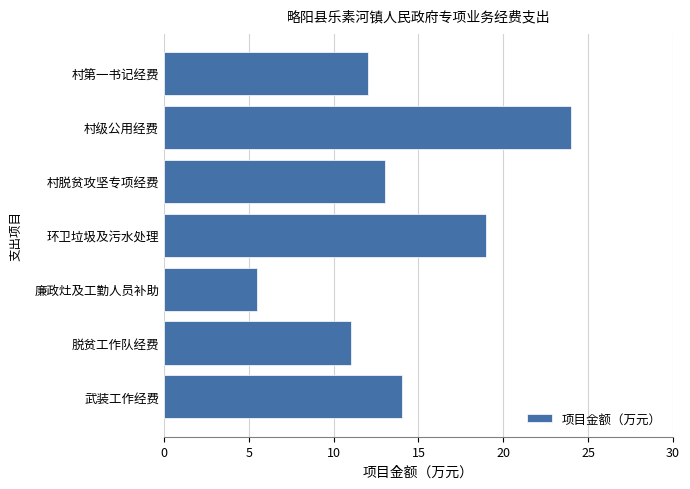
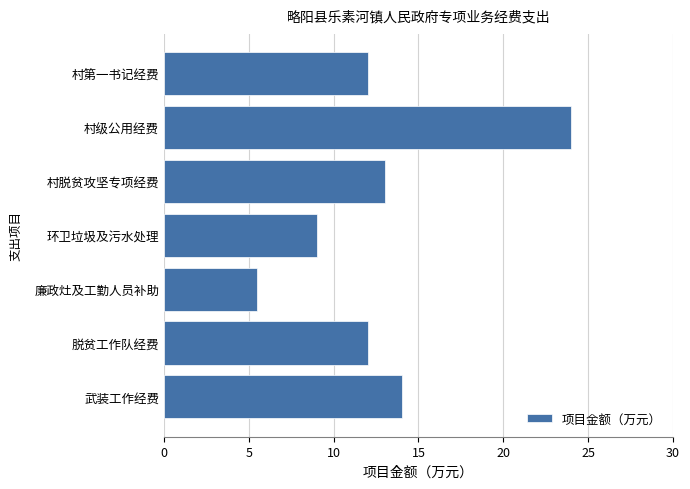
环卫垃圾及污水处理: 19 -> 9
脱贫工作队经费: 11 -> 12
